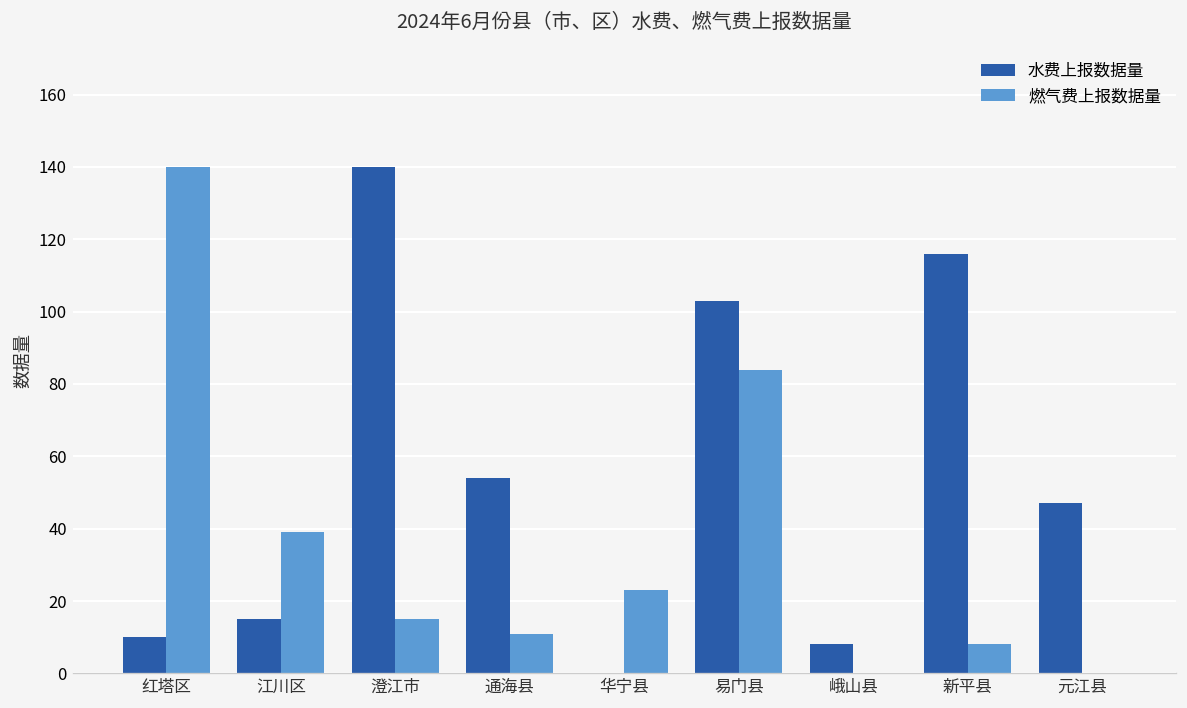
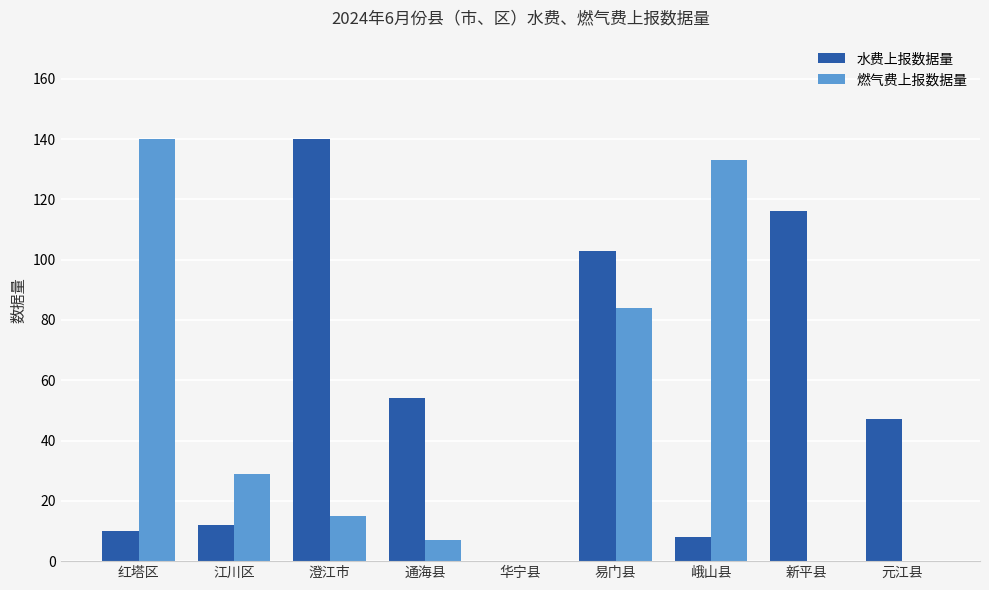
水费上报数据量, 江川区: 15 -> 12
燃气费上报数据量, 江川区: 39 -> 29
燃气费上报数据量, 通海县: 11 -> 7
燃气费上报数据量, 华宁县: 23 -> 0
燃气费上报数据量, 峨山县: 0 -> 133
燃气费上报数据量, 新平县: 8 -> 0
